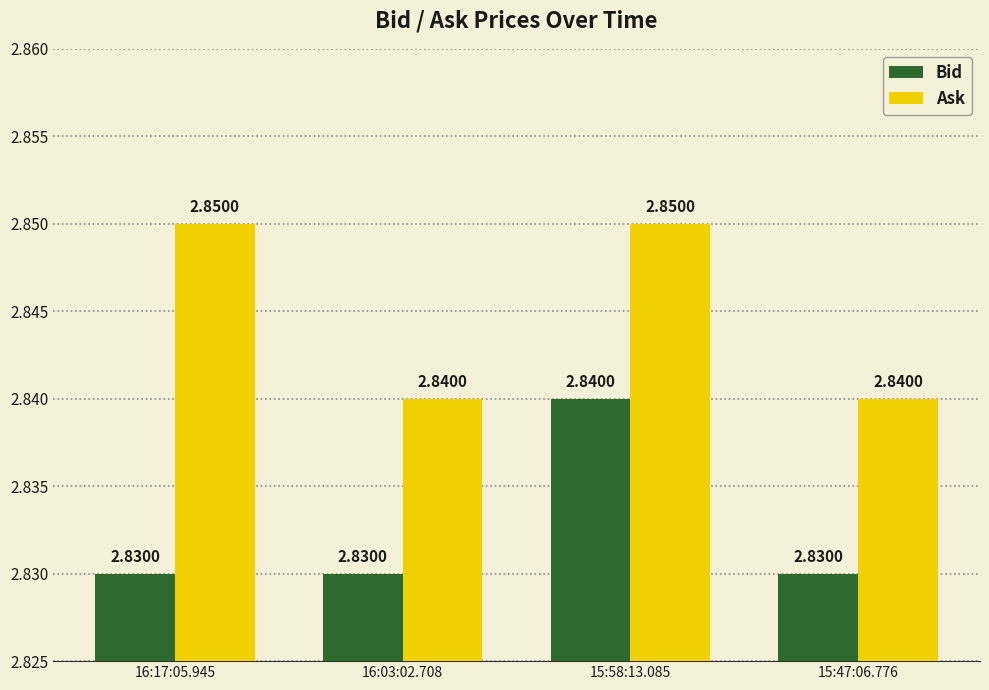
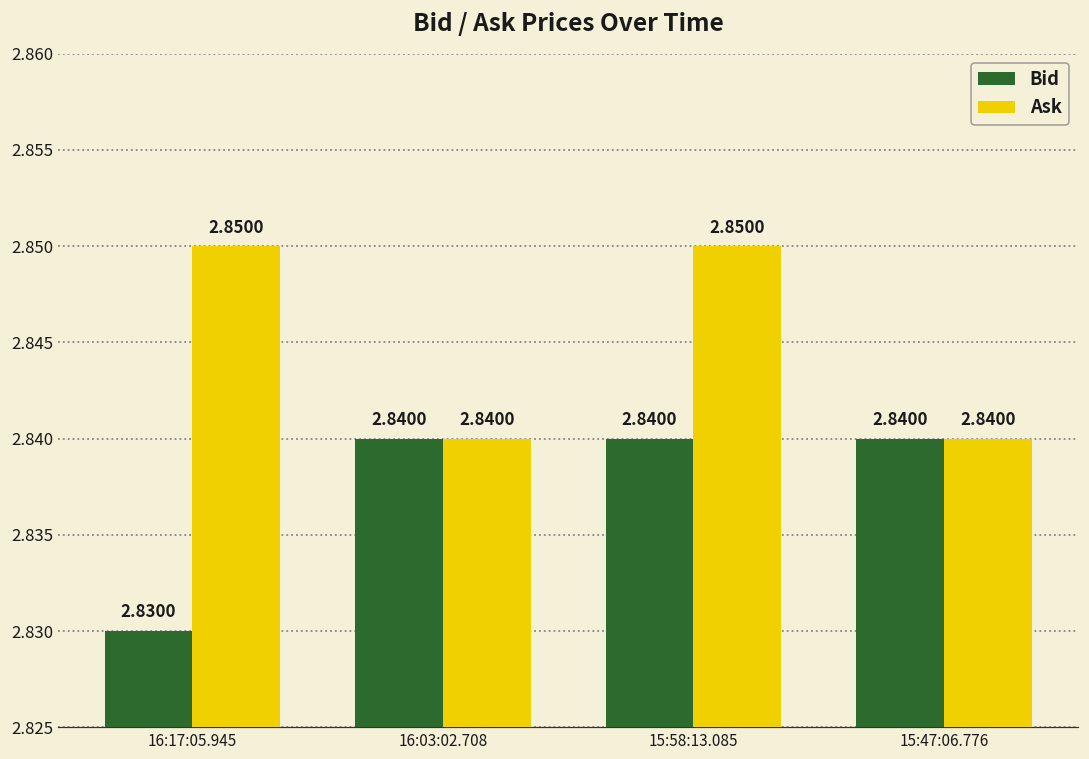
Bid, 16:03:02.708: 2.8300 -> 2.8400
Bid, 15:47:06.776: 2.8300 -> 2.8400
